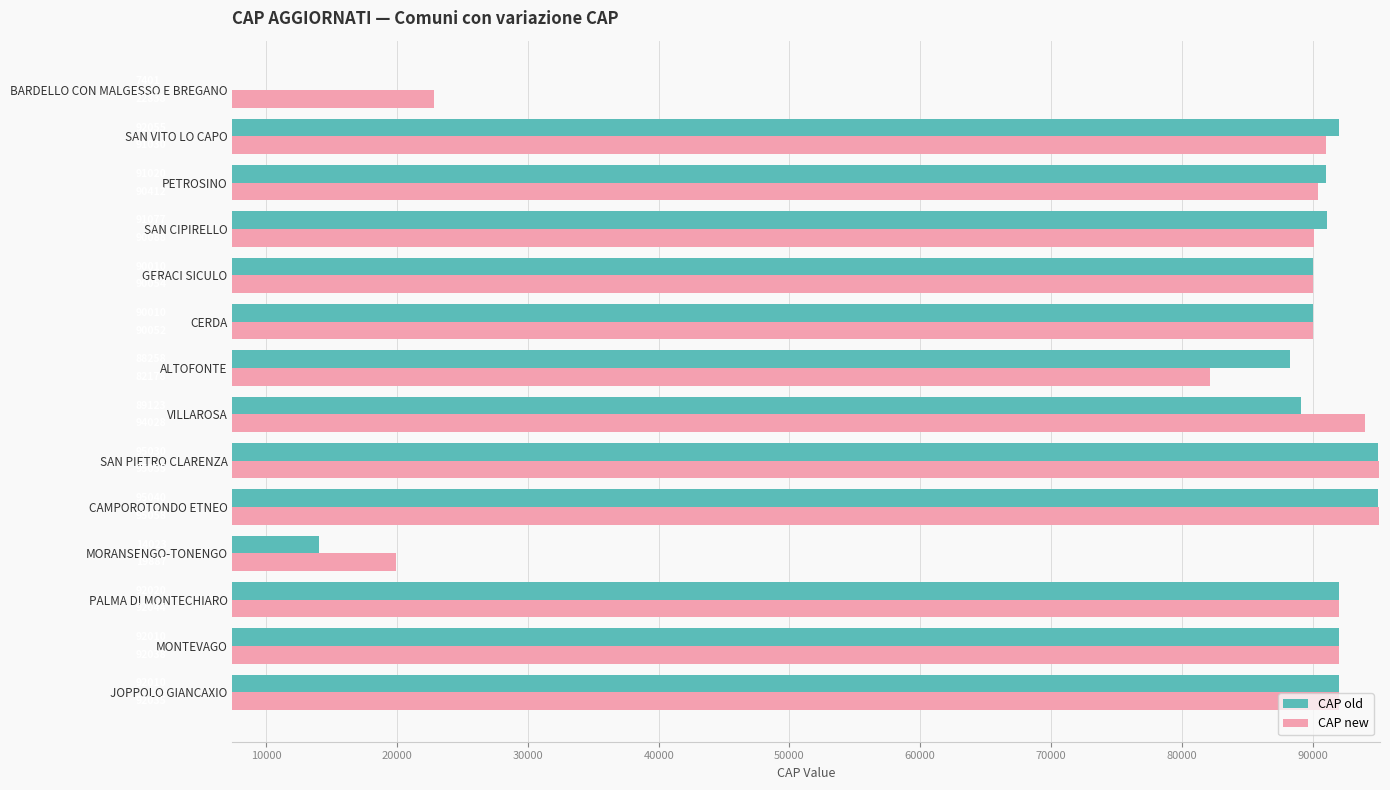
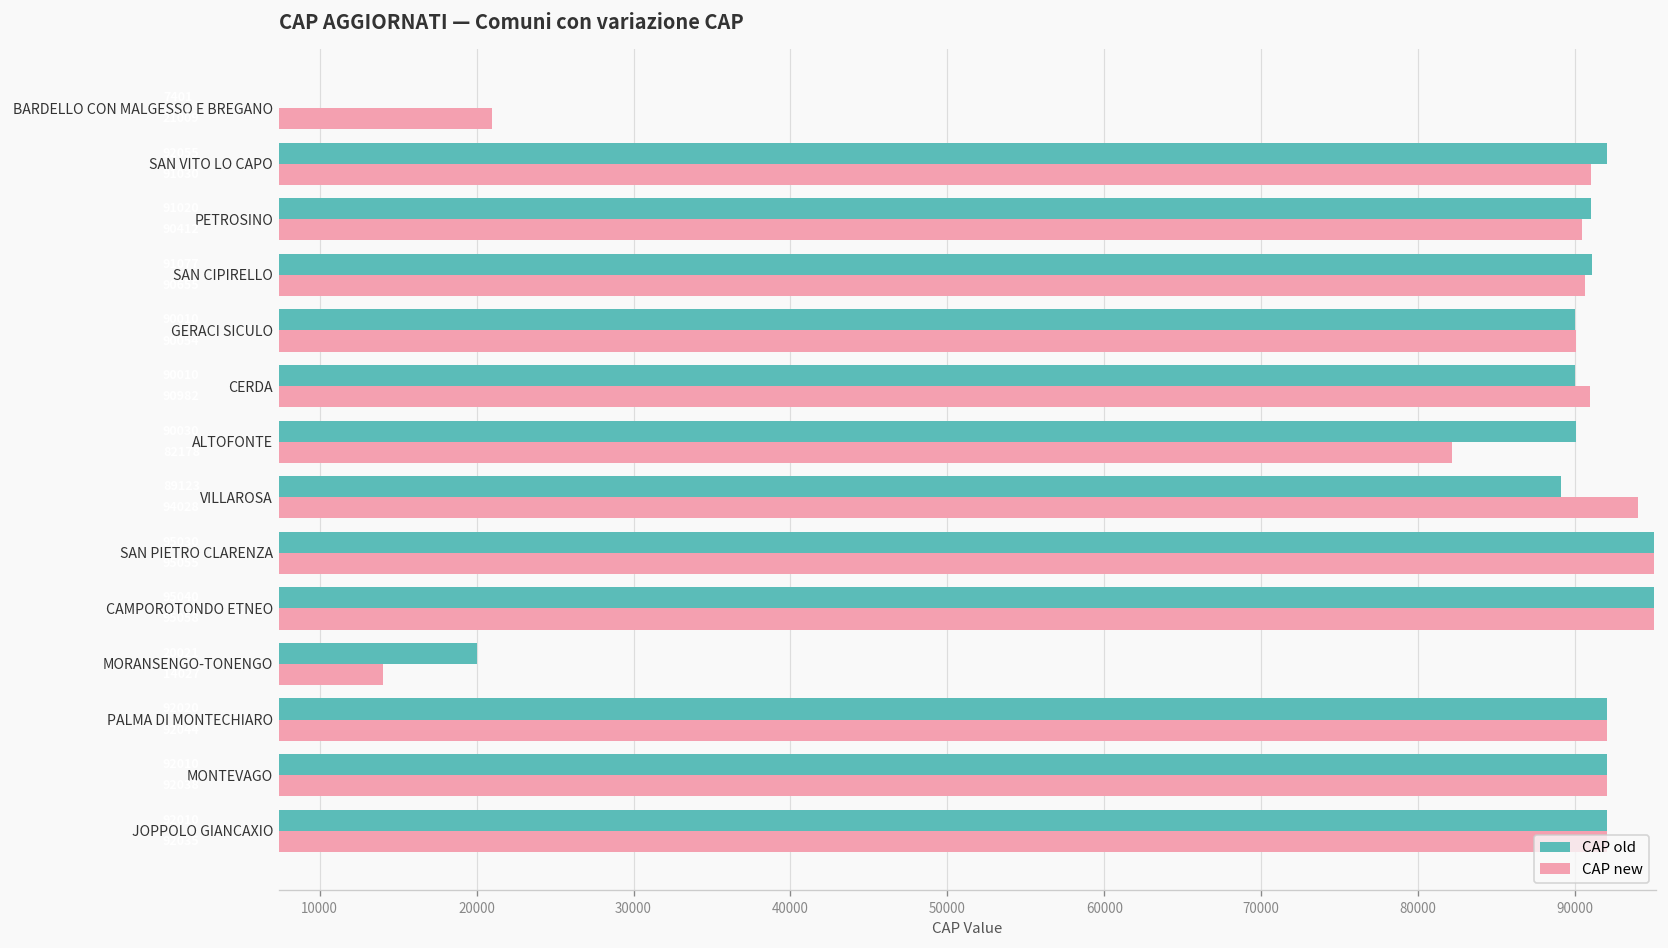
CAP new, BARDELLO CON MALGESSO E BREGANO: 22800 -> 21000
CAP new, SAN CIPIRELLO: 90100 -> 90700
CAP new, CERDA: 90100 -> 91000
CAP old, ALTOFONTE: 88300 -> 90000
CAP old, MORANSENGO-TONENGO: 14000 -> 20000
CAP new, MORANSENGO-TONENGO: 19900 -> 14000
